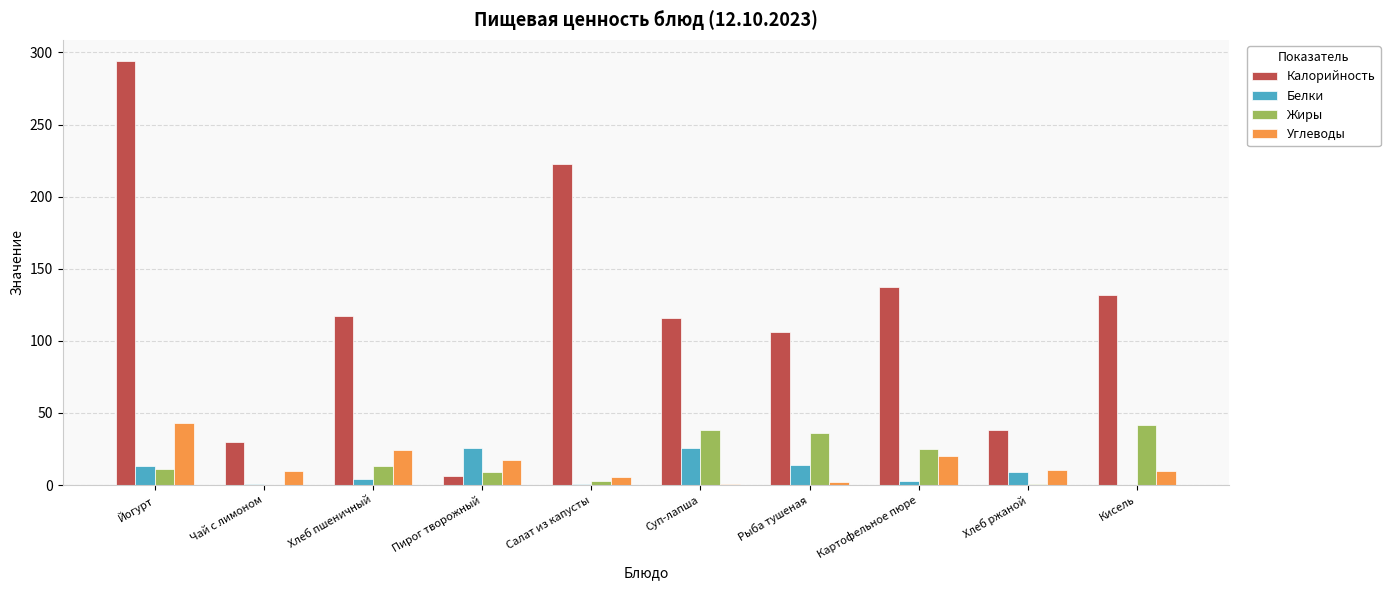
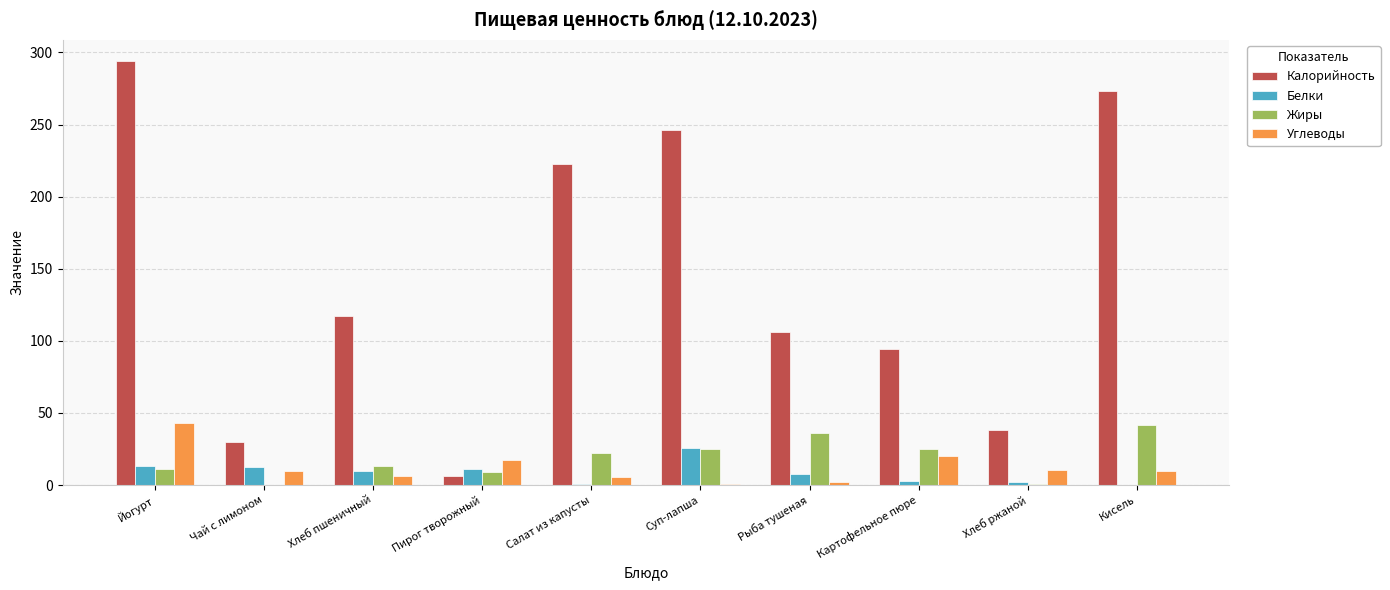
Белки, Чай с лимоном: 1 -> 13
Белки, Хлеб пшеничный: 4 -> 10
Углеводы, Хлеб пшеничный: 24 -> 6
Белки, Пирог творожный: 26 -> 11
Жиры, Салат из капусты: 3 -> 22
Калорийность, Суп-лапша: 116 -> 246
Жиры, Суп-лапша: 38 -> 25
Белки, Рыба тушеная: 14 -> 8
Калорийность, Картофельное пюре: 137 -> 94
Белки, Хлеб ржаной: 9 -> 2
Калорийность, Кисель: 132 -> 273
